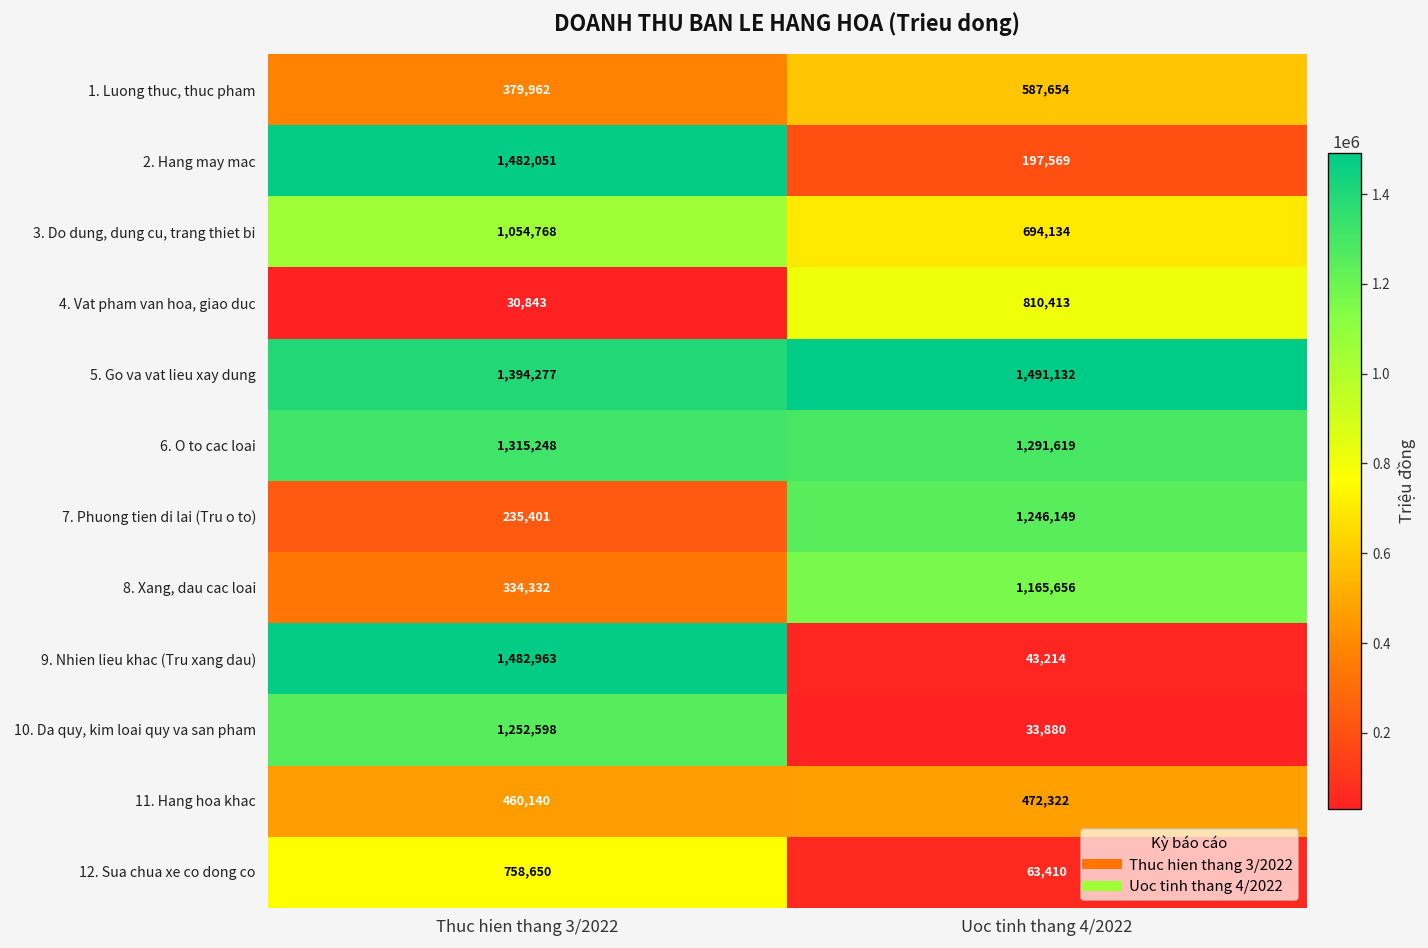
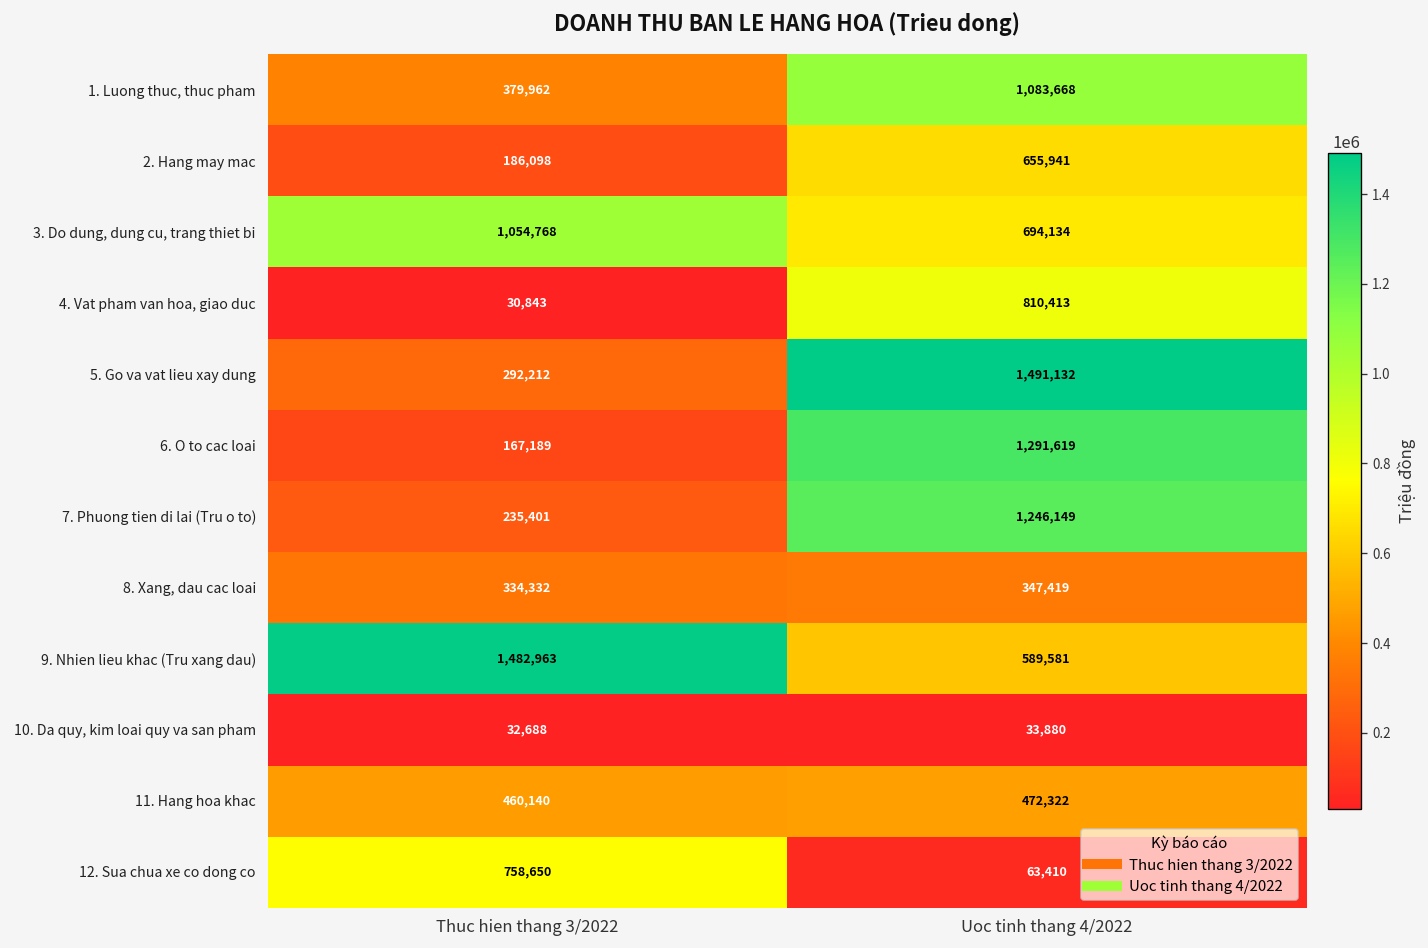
1. Luong thuc, thuc pham, Uoc tinh thang 4/2022: 587,654 -> 1,083,668
2. Hang may mac, Thuc hien thang 3/2022: 1,482,051 -> 186,098
2. Hang may mac, Uoc tinh thang 4/2022: 197,569 -> 655,941
5. Go va vat lieu xay dung, Thuc hien thang 3/2022: 1,394,277 -> 292,212
6. O to cac loai, Thuc hien thang 3/2022: 1,315,248 -> 167,189
8. Xang, dau cac loai, Uoc tinh thang 4/2022: 1,165,656 -> 347,419
9. Nhien lieu khac (Tru xang dau), Uoc tinh thang 4/2022: 43,214 -> 589,581
10. Da quy, kim loai quy va san pham, Thuc hien thang 3/2022: 1,252,598 -> 32,688
